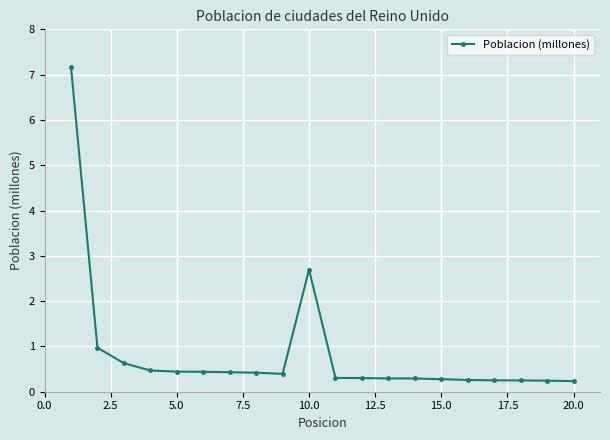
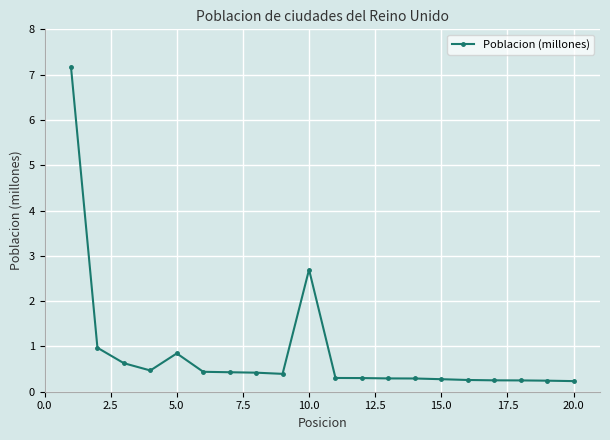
5.0: 0.4 -> 0.8
